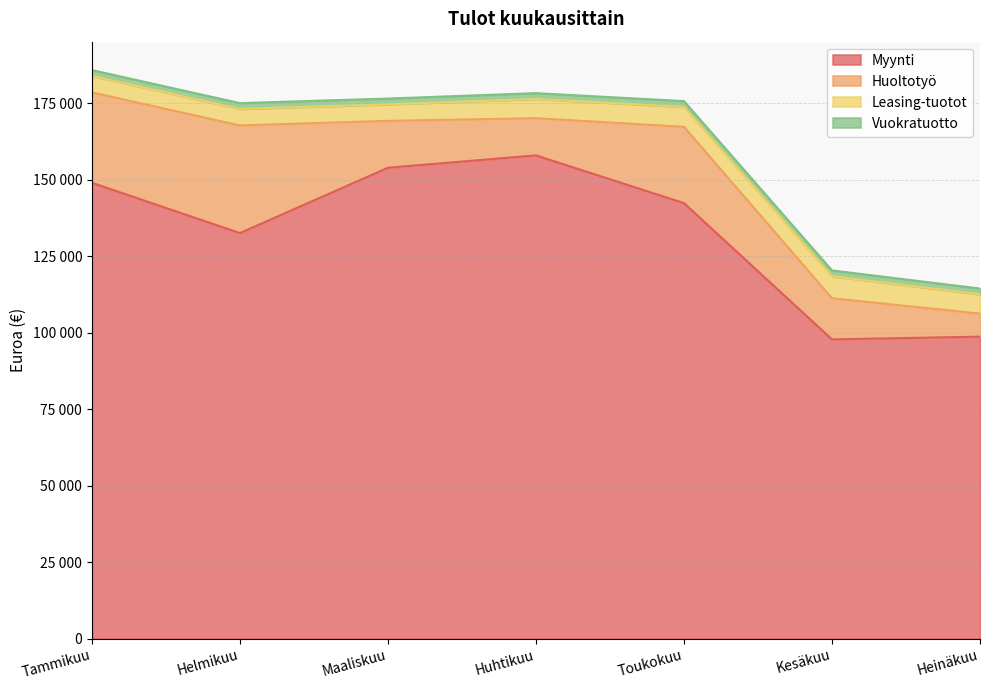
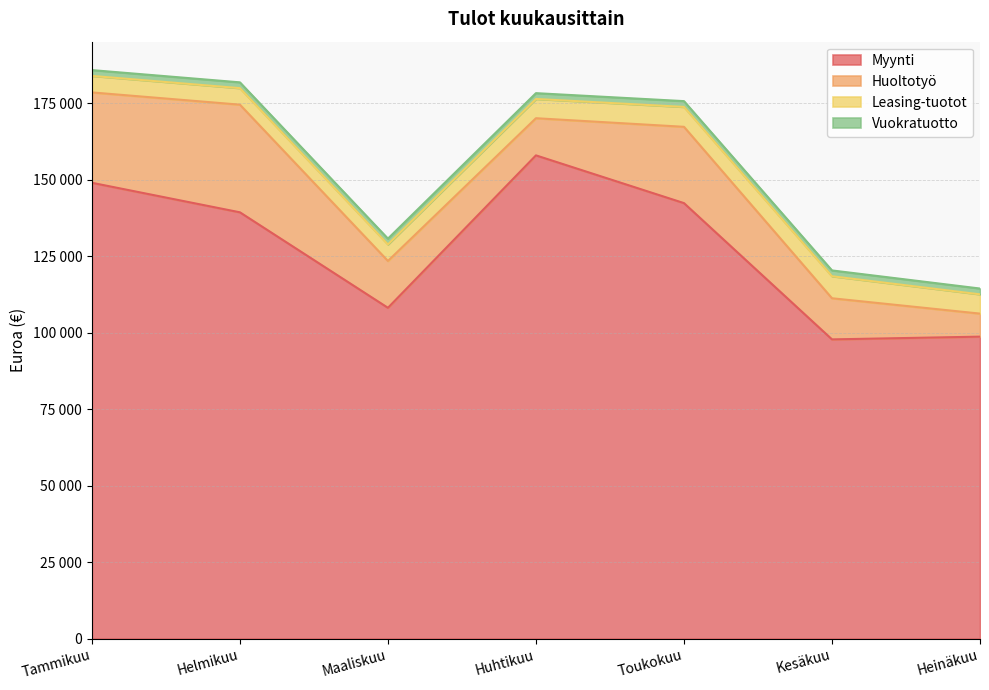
Myynti, Helmikuu: 133000 -> 139000
Myynti, Maaliskuu: 154000 -> 108000
